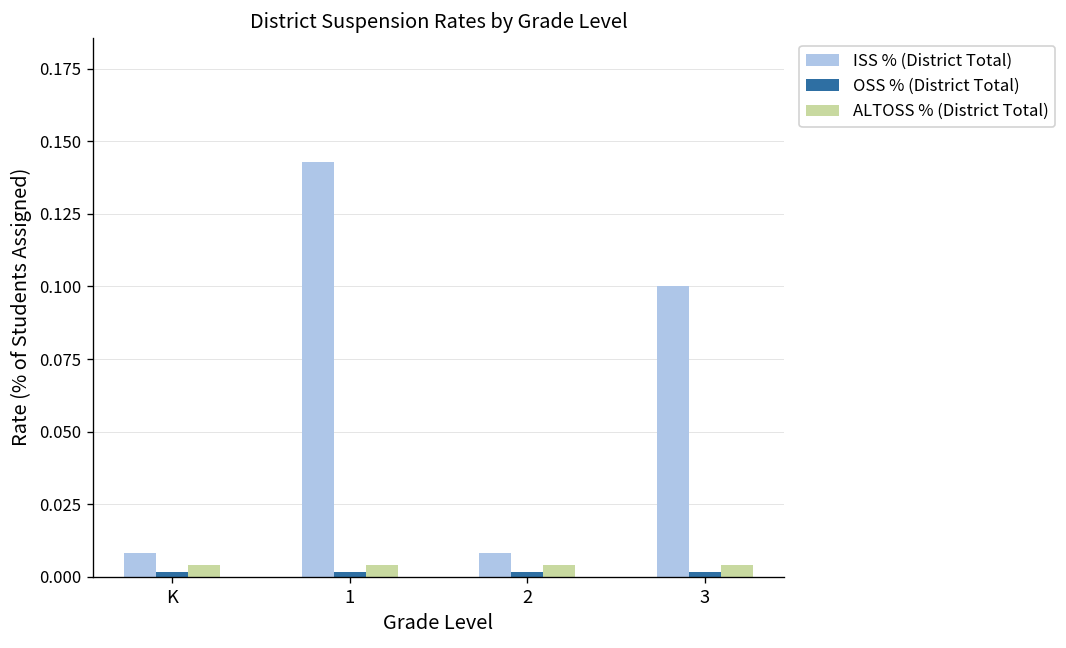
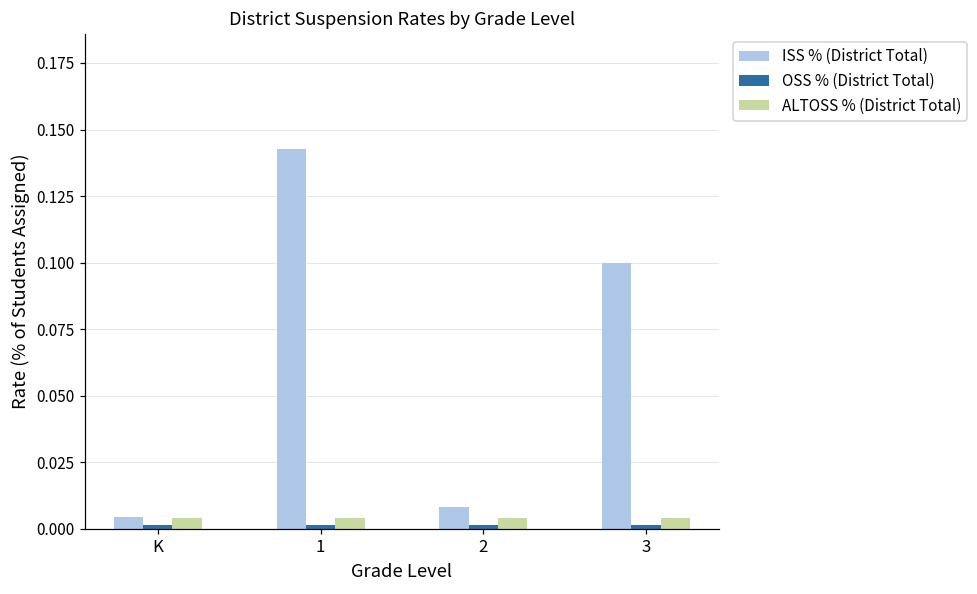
ISS % (District Total), K: 0.008 -> 0.004
